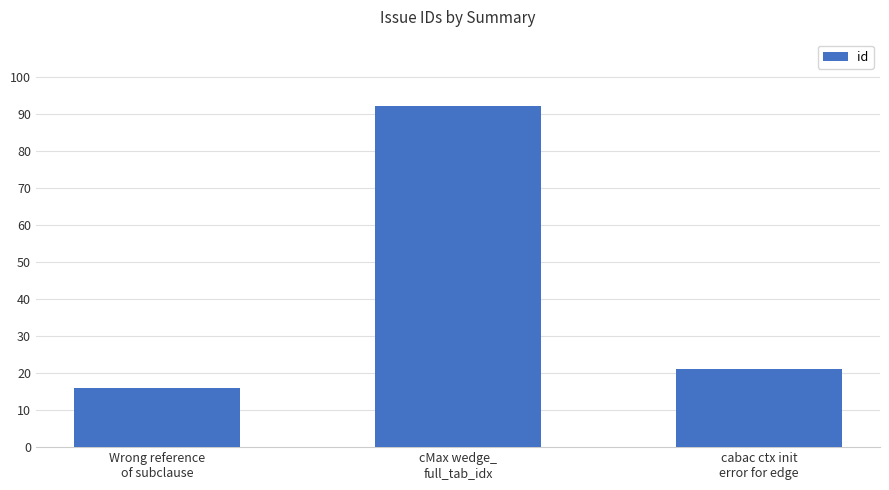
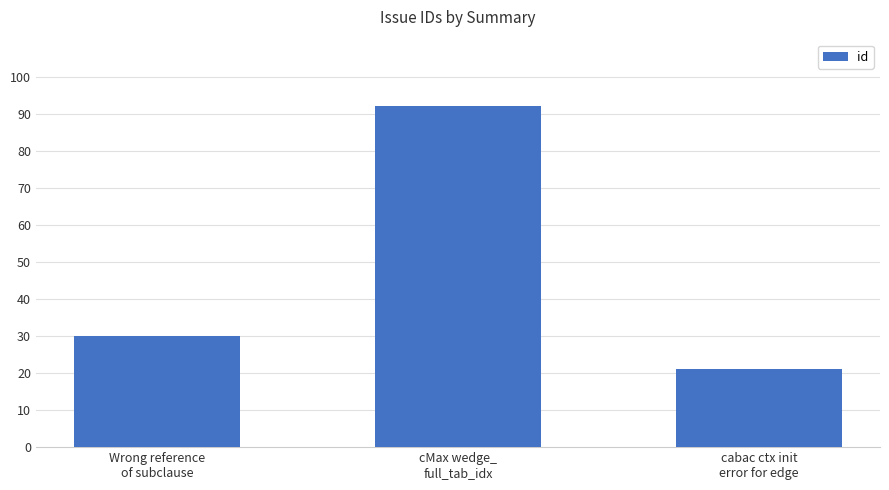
Wrong reference of subclause: 16 -> 30
